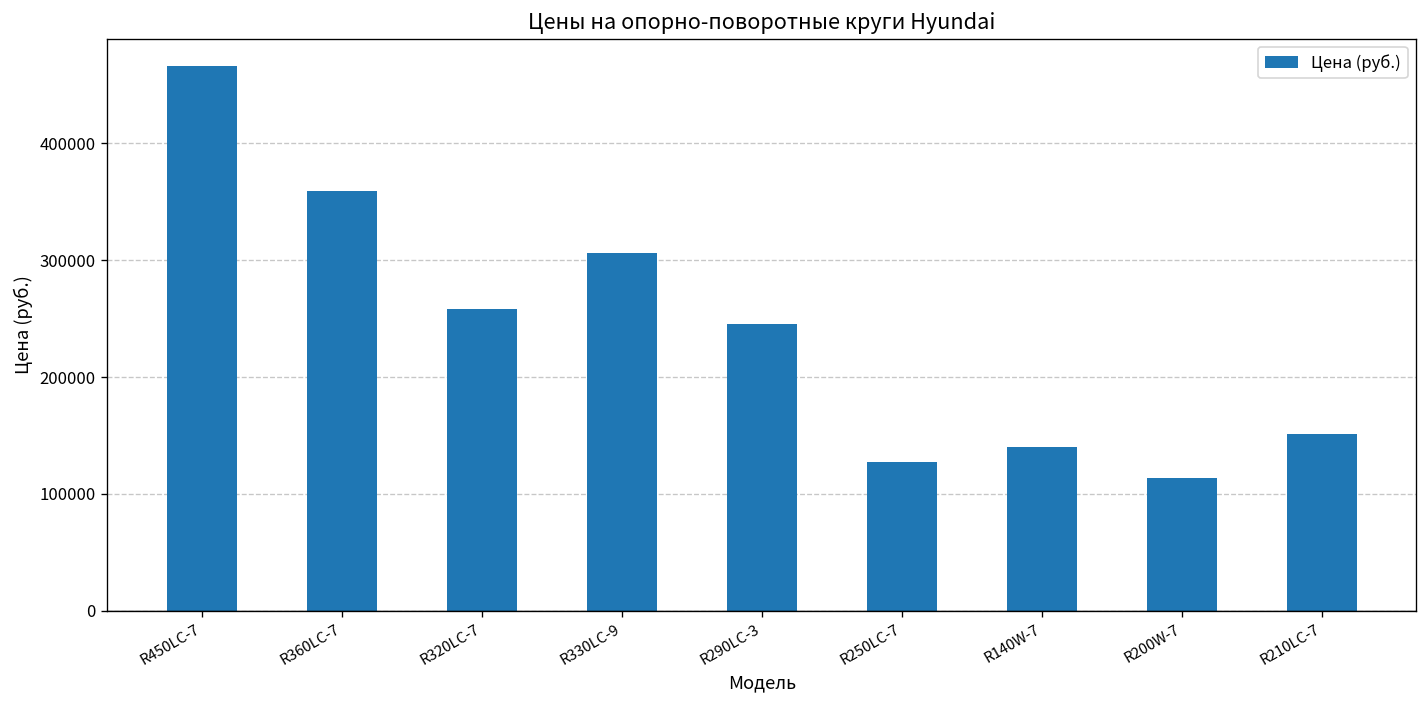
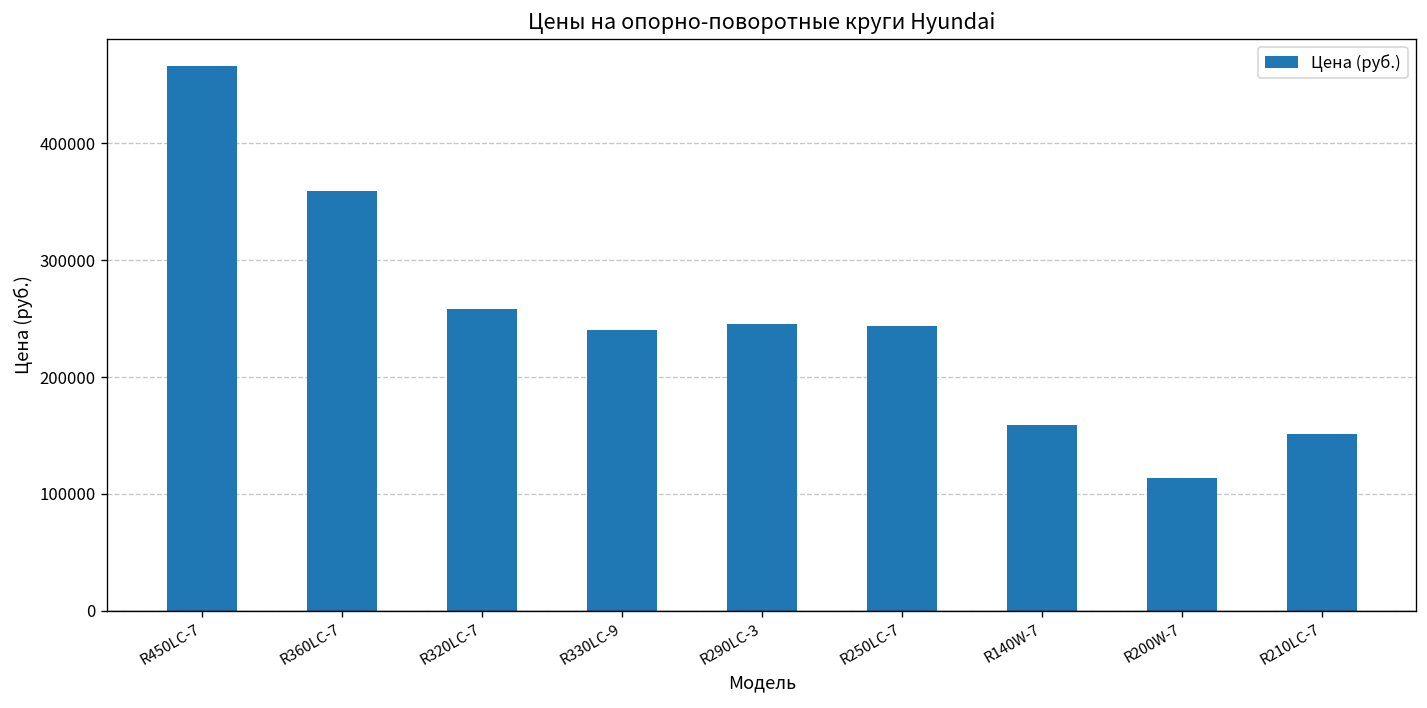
R330LC-9: 310000 -> 240000
R250LC-7: 130000 -> 240000
R140W-7: 140000 -> 160000
